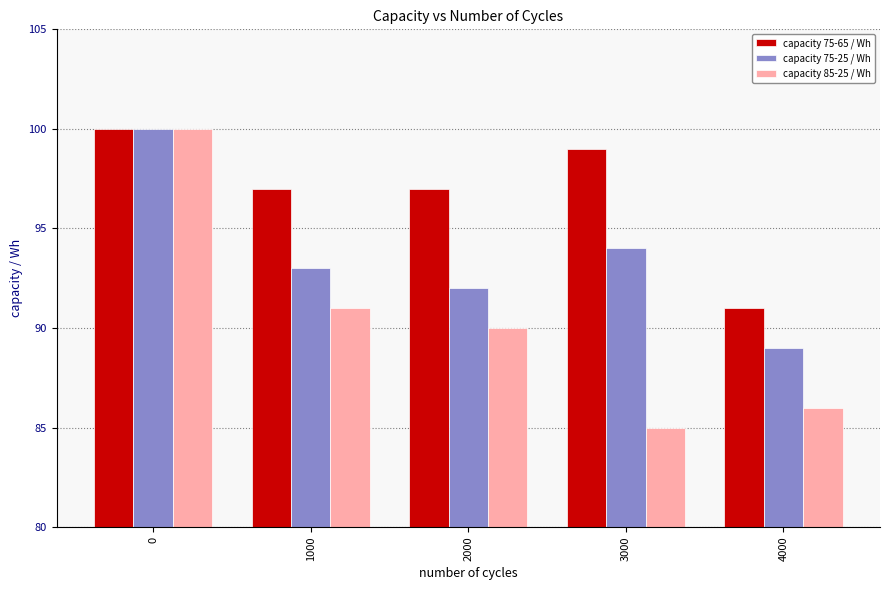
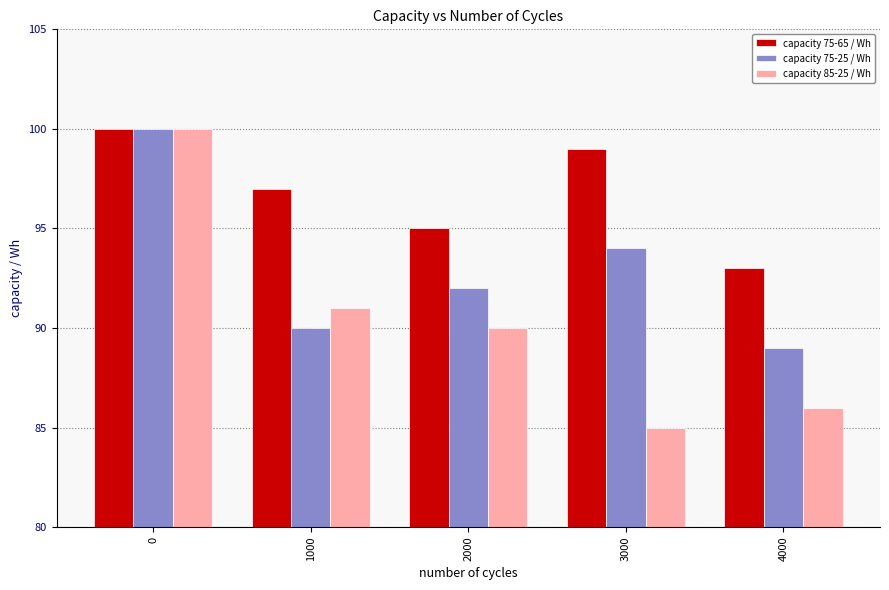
capacity 75-25 / Wh, 1000: 93 -> 90
capacity 75-65 / Wh, 2000: 97 -> 95
capacity 75-65 / Wh, 4000: 91 -> 93
